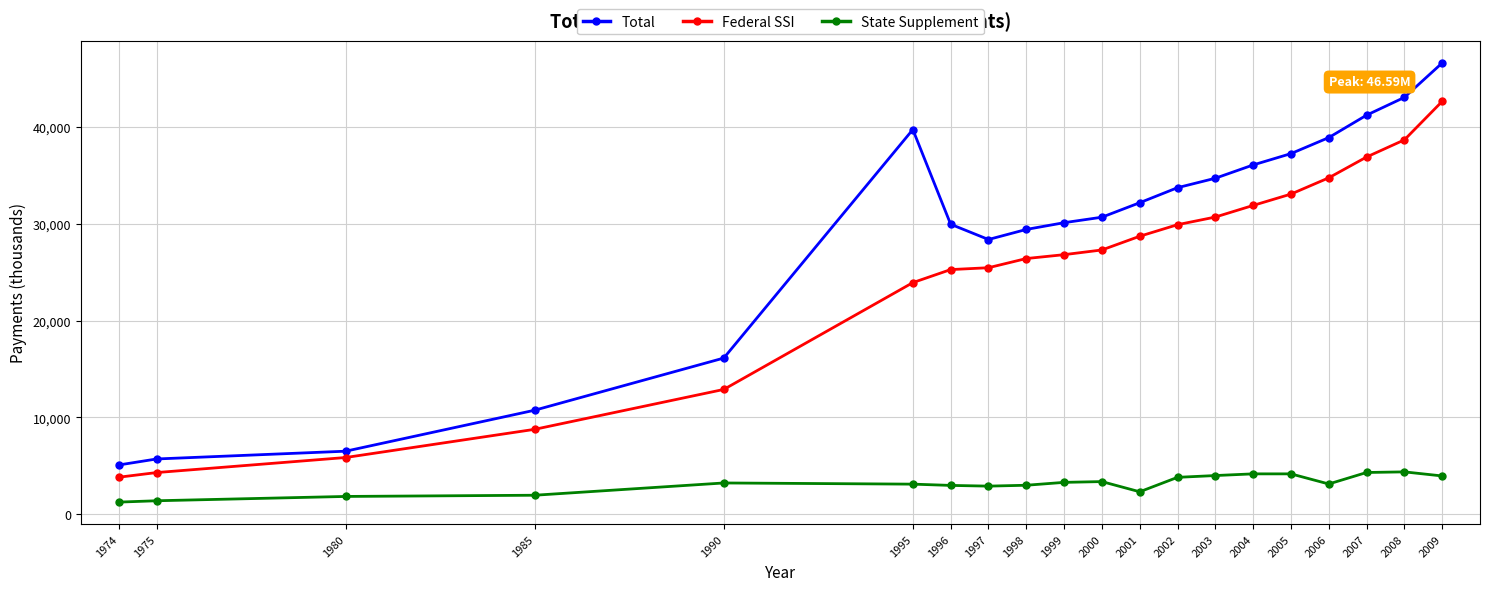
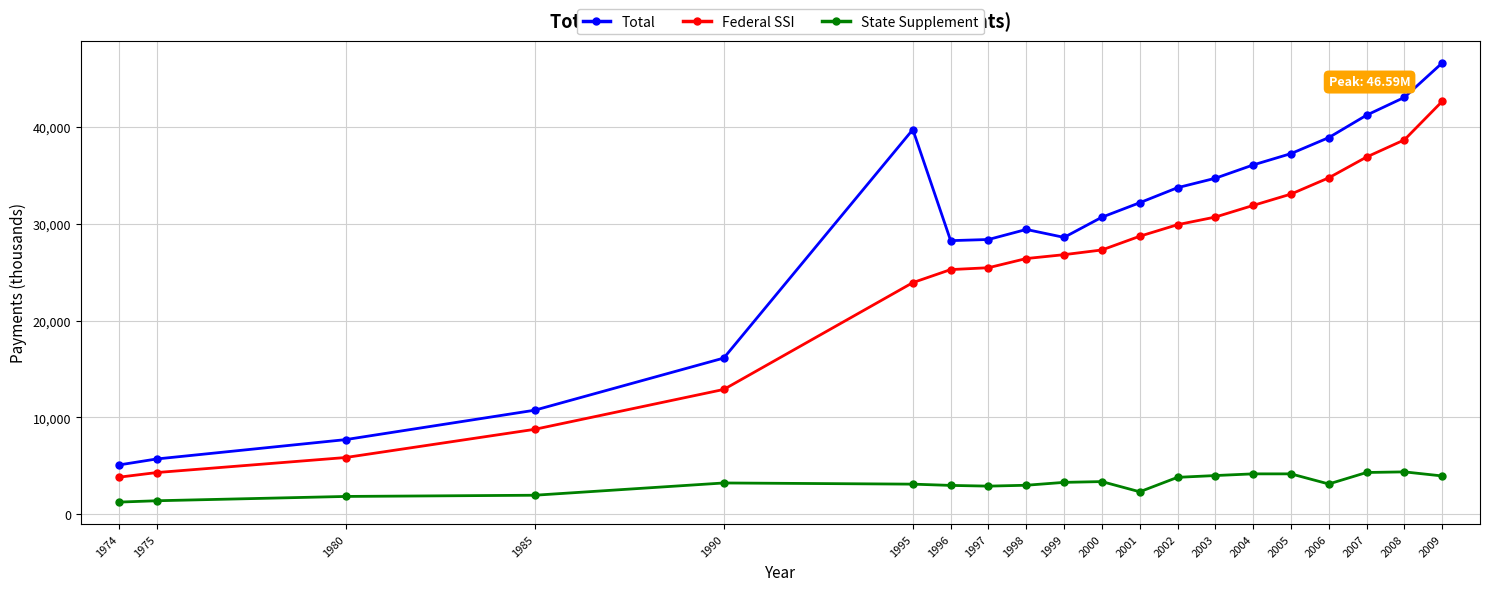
Total, 1980: 7,000 -> 8,000
Total, 1996: 30,000 -> 28,000
Total, 1999: 30,000 -> 29,000
